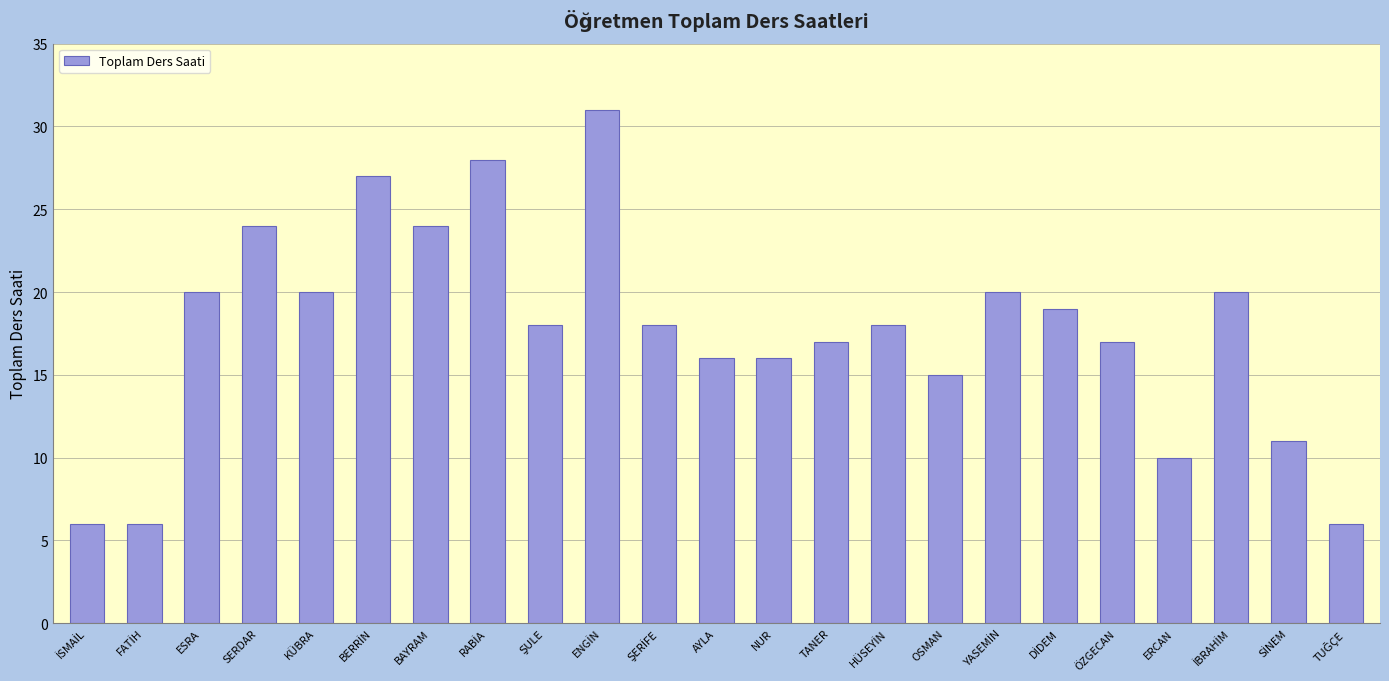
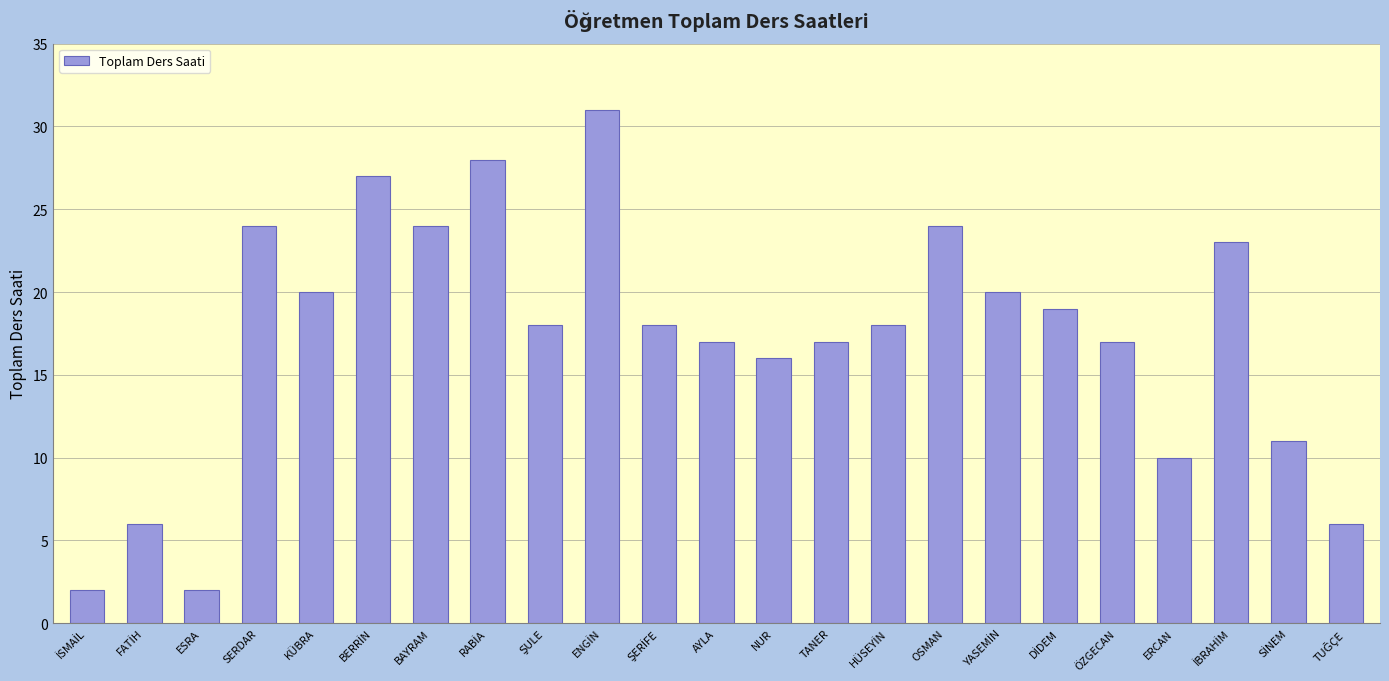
İSMAİL: 6 -> 2
ESRA: 20 -> 2
AYLA: 16 -> 17
OSMAN: 15 -> 24
İBRAHİM: 20 -> 23
